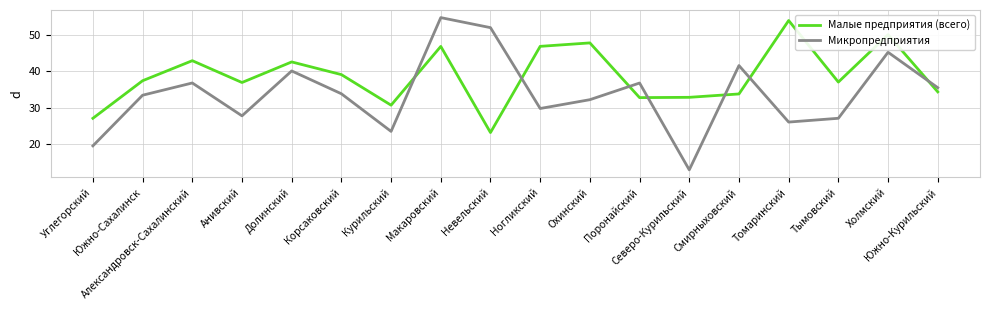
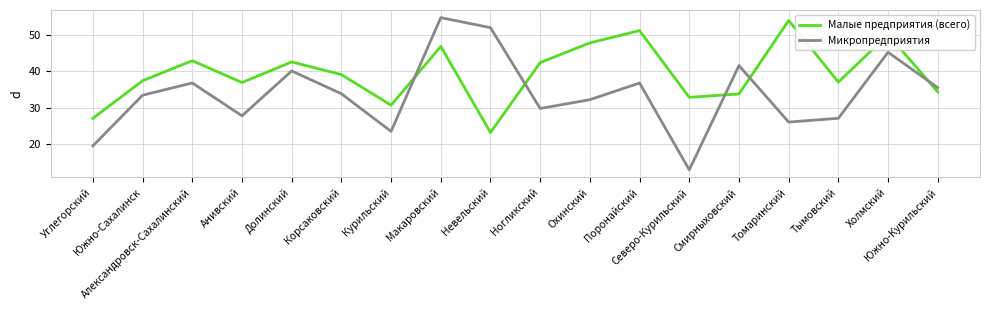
Малые предприятия (всего), Ногликский: 47 -> 42
Малые предприятия (всего), Поронайский: 33 -> 51
